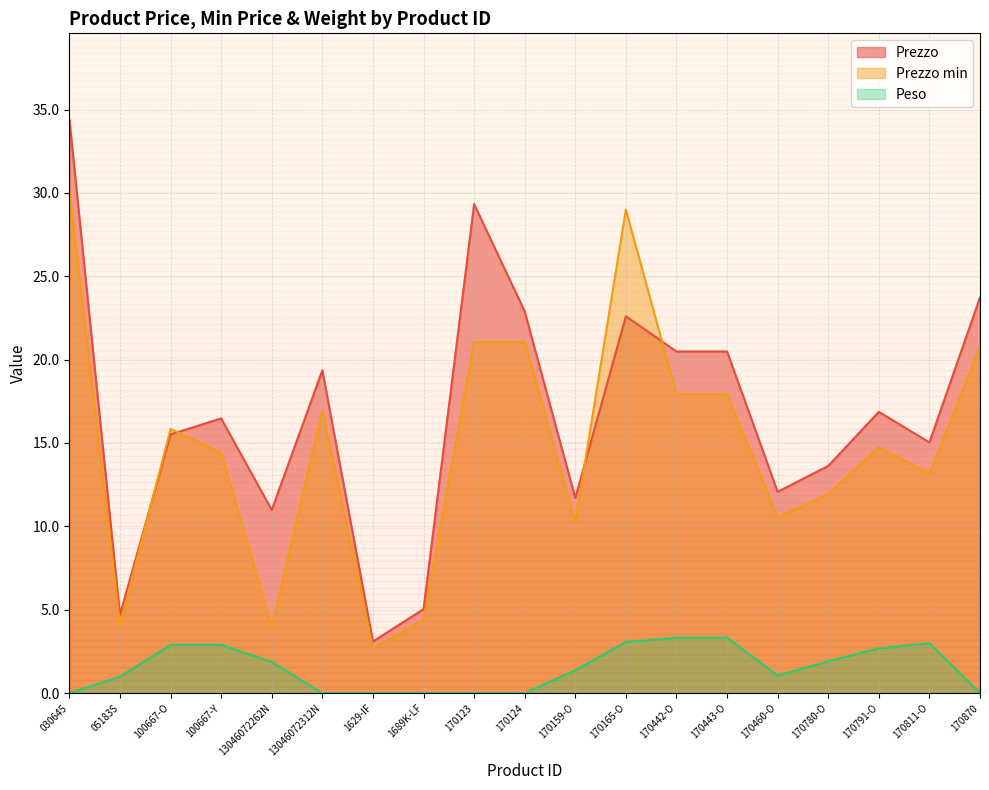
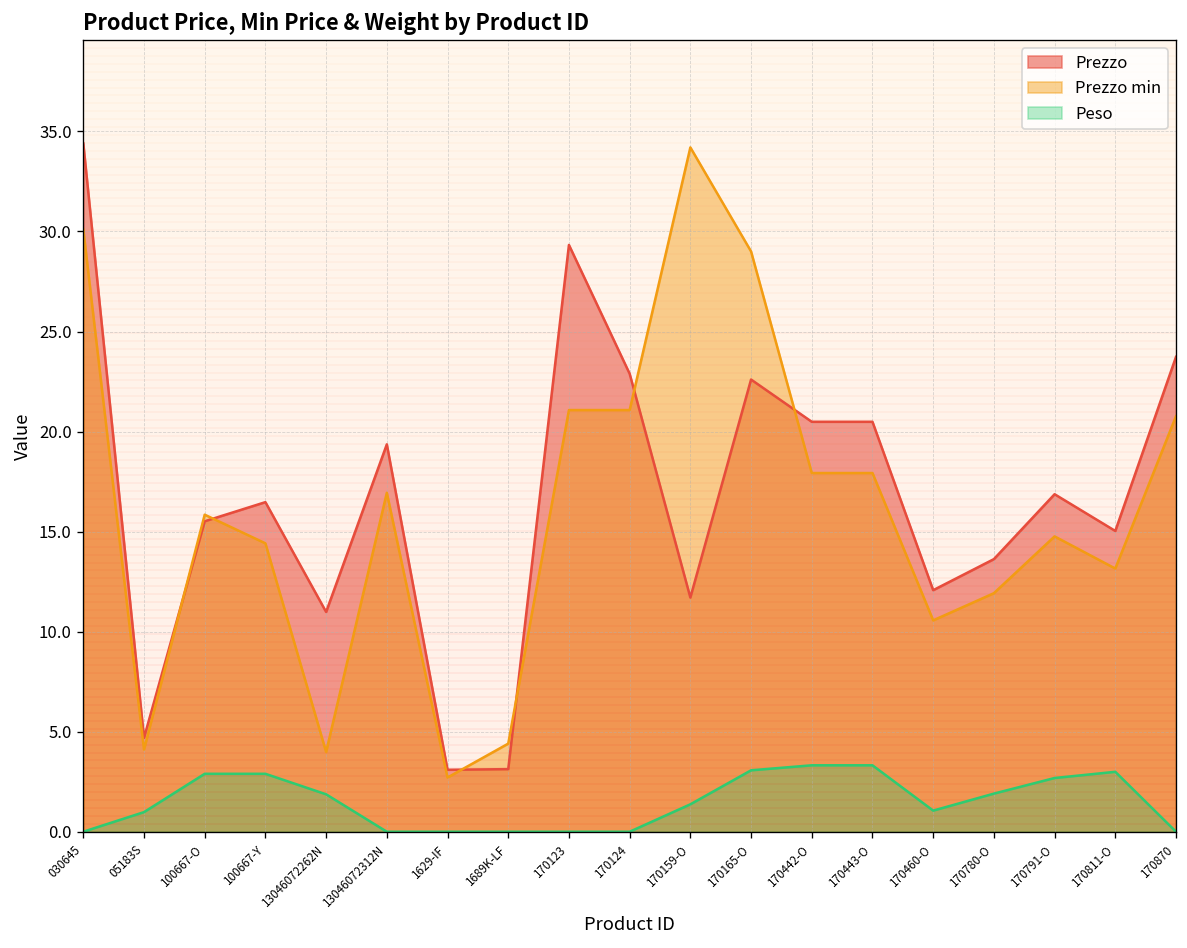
Prezzo, 1689K-LF: 5.0 -> 3.1
Prezzo min, 170159-O: 10.2 -> 34.2
